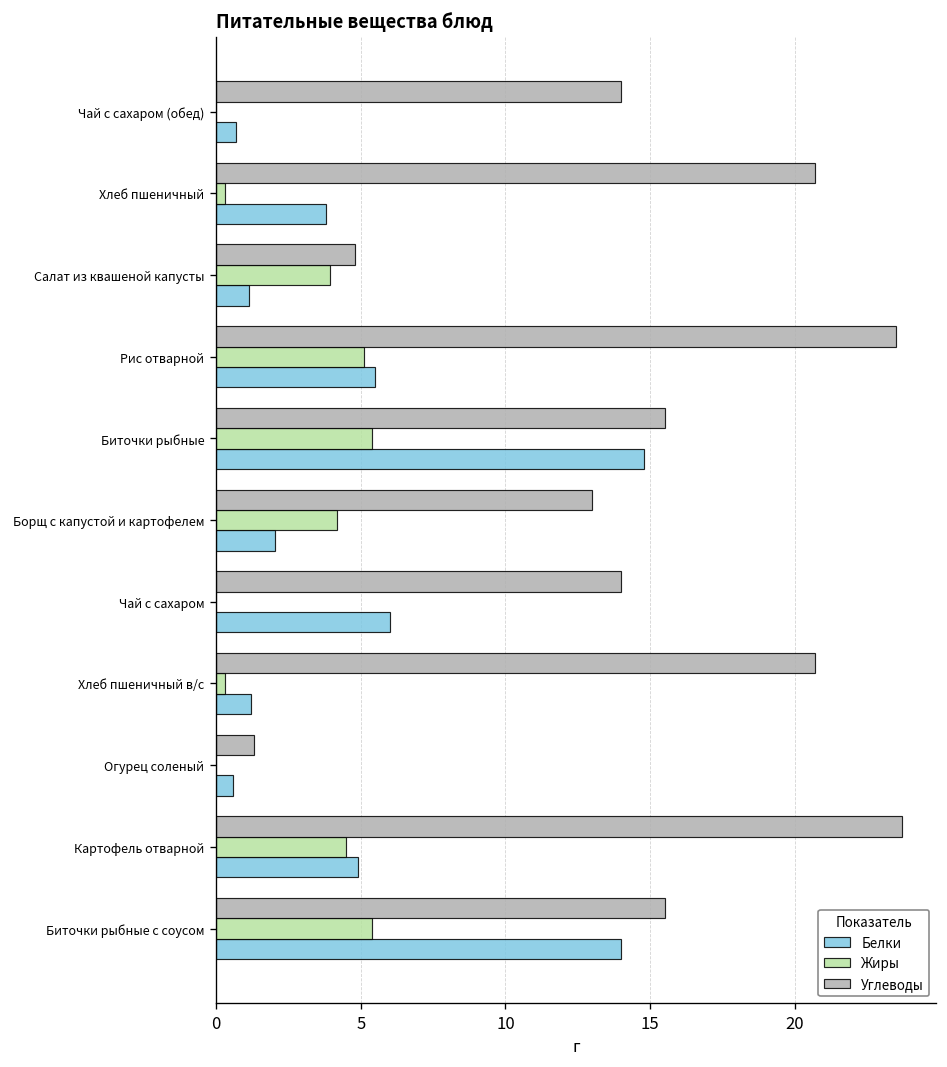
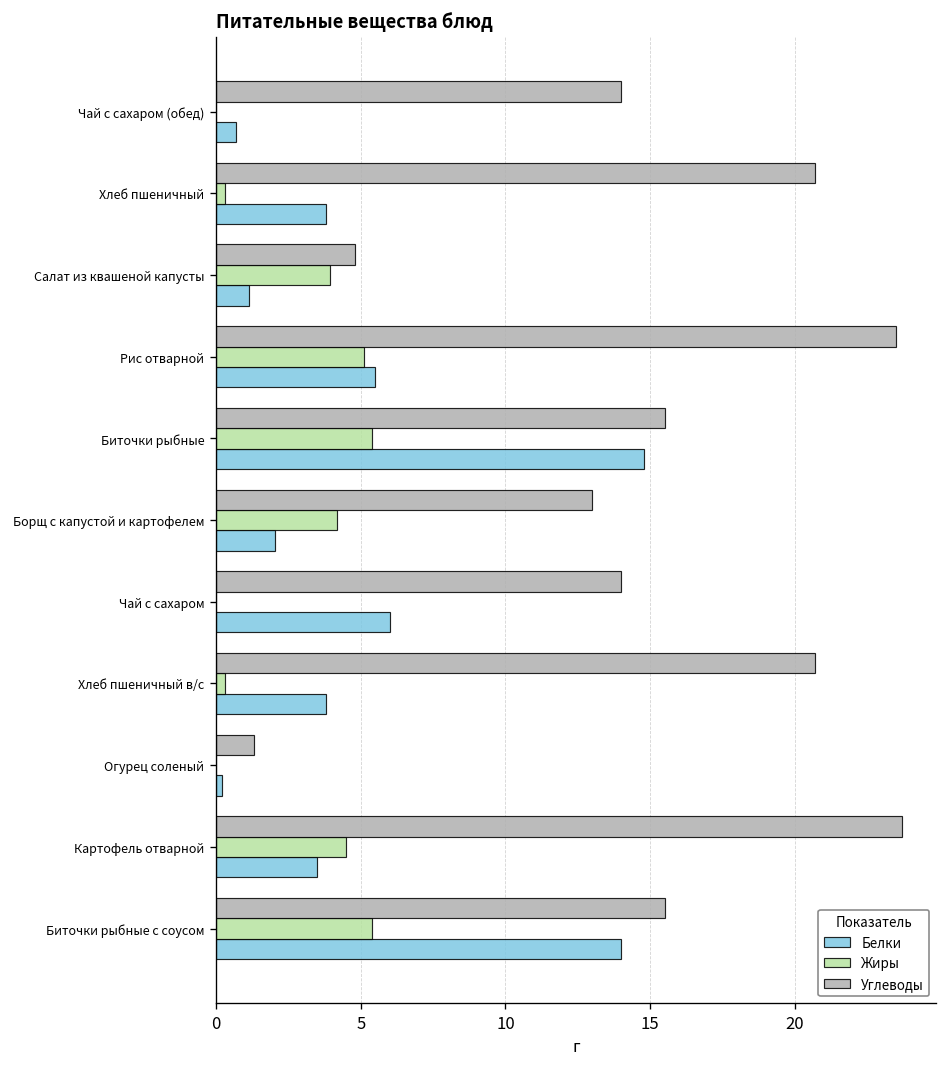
Белки, Хлеб пшеничный в/с: 1.2 -> 3.8
Белки, Огурец соленый: 0.6 -> 0.2
Белки, Картофель отварной: 4.9 -> 3.5
